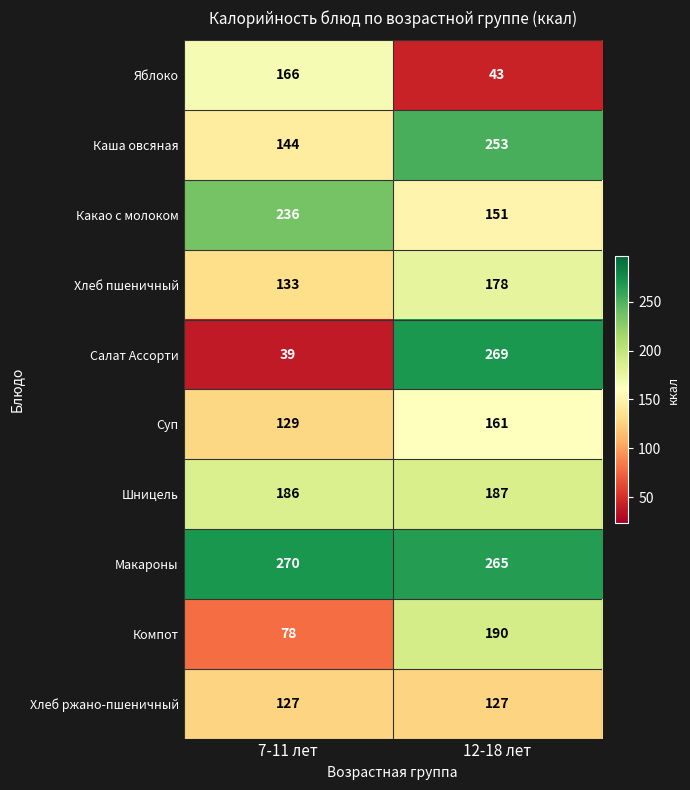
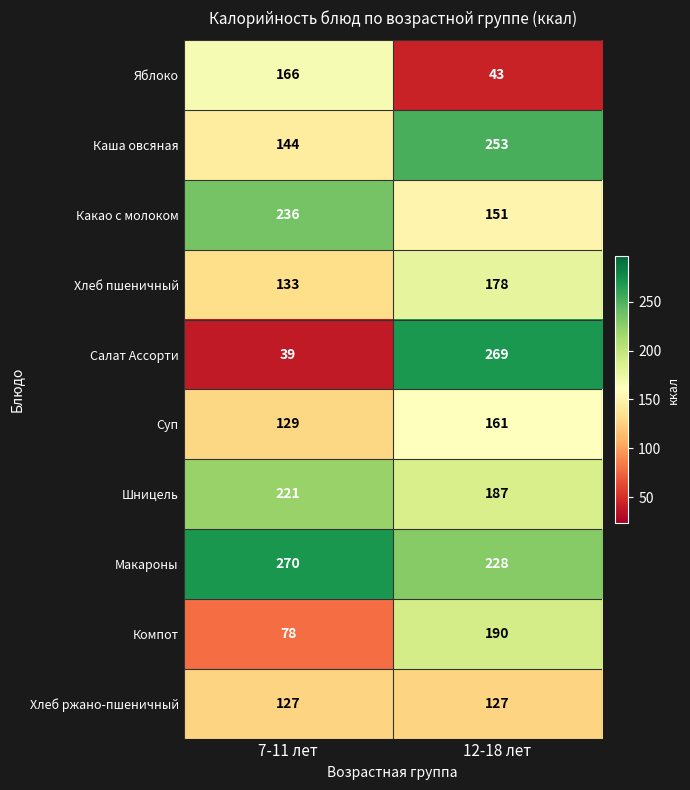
Шницель, 7-11 лет: 186 -> 221
Макароны, 12-18 лет: 265 -> 228
